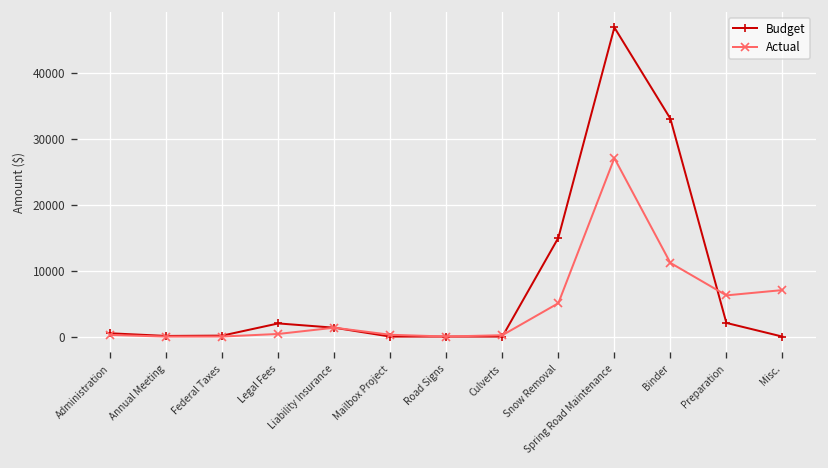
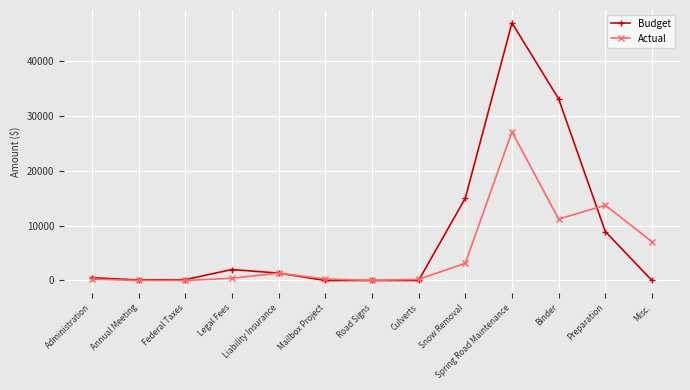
Actual, Snow Removal: 5000 -> 3000
Budget, Preparation: 2000 -> 9000
Actual, Preparation: 6000 -> 14000
